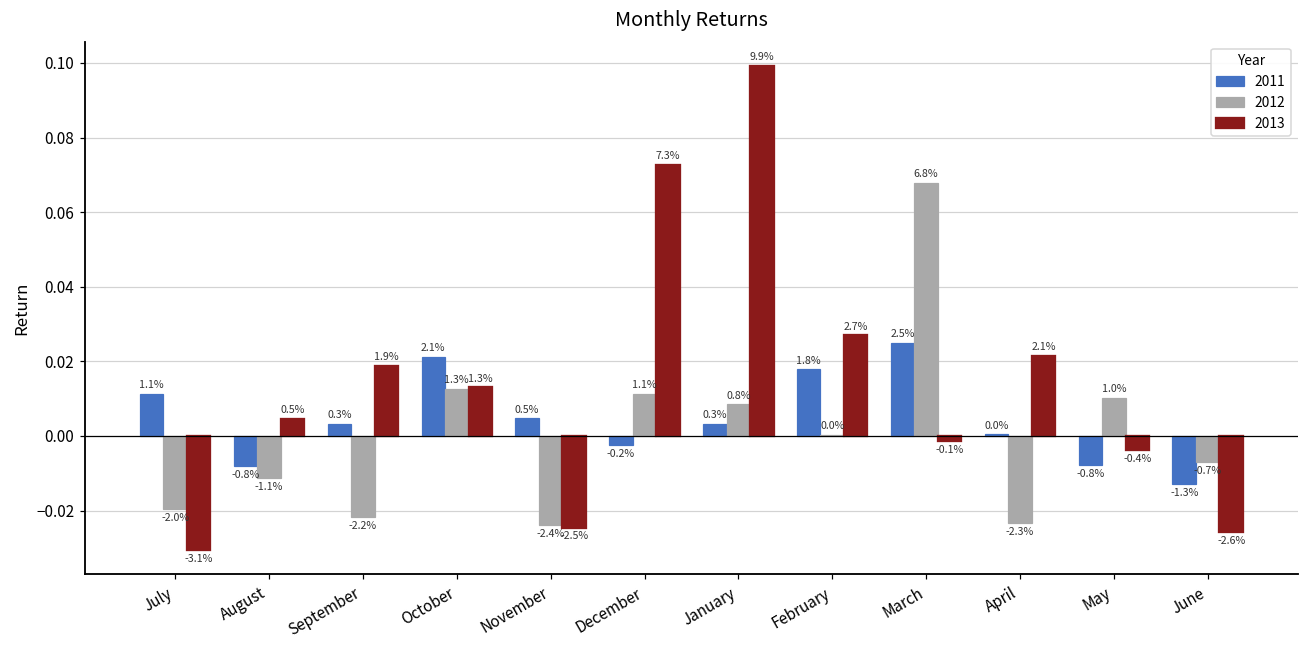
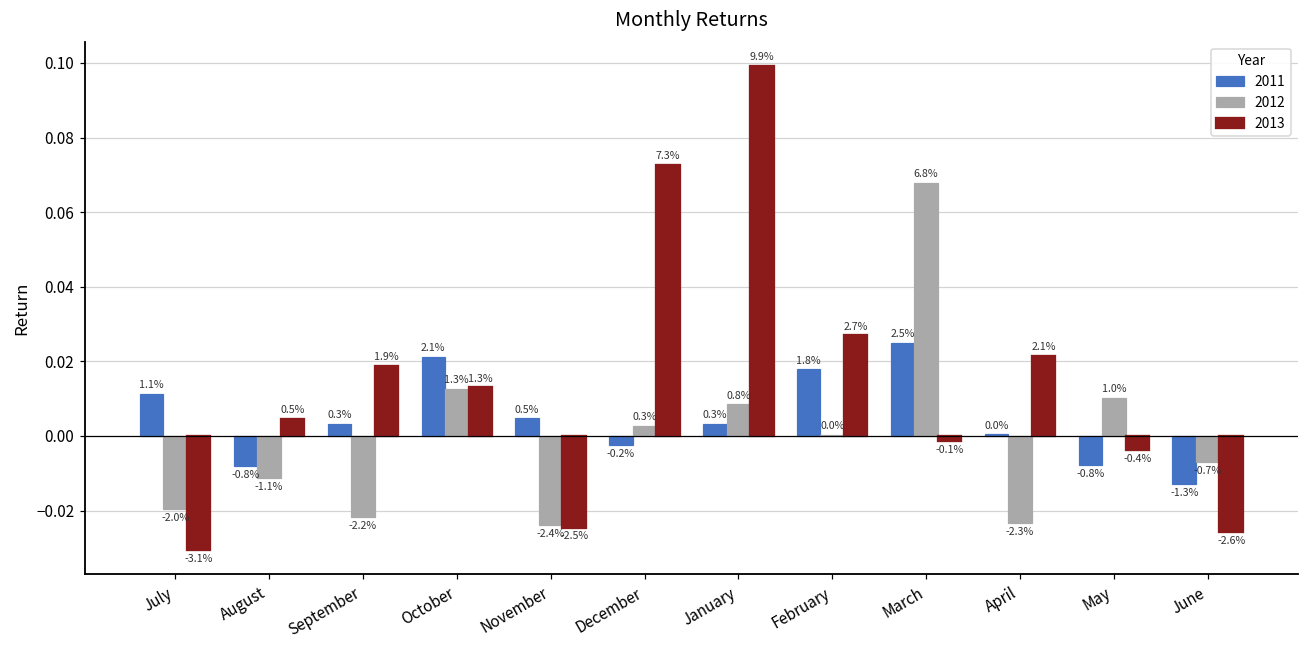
2012, December: 1.1% -> 0.3%
